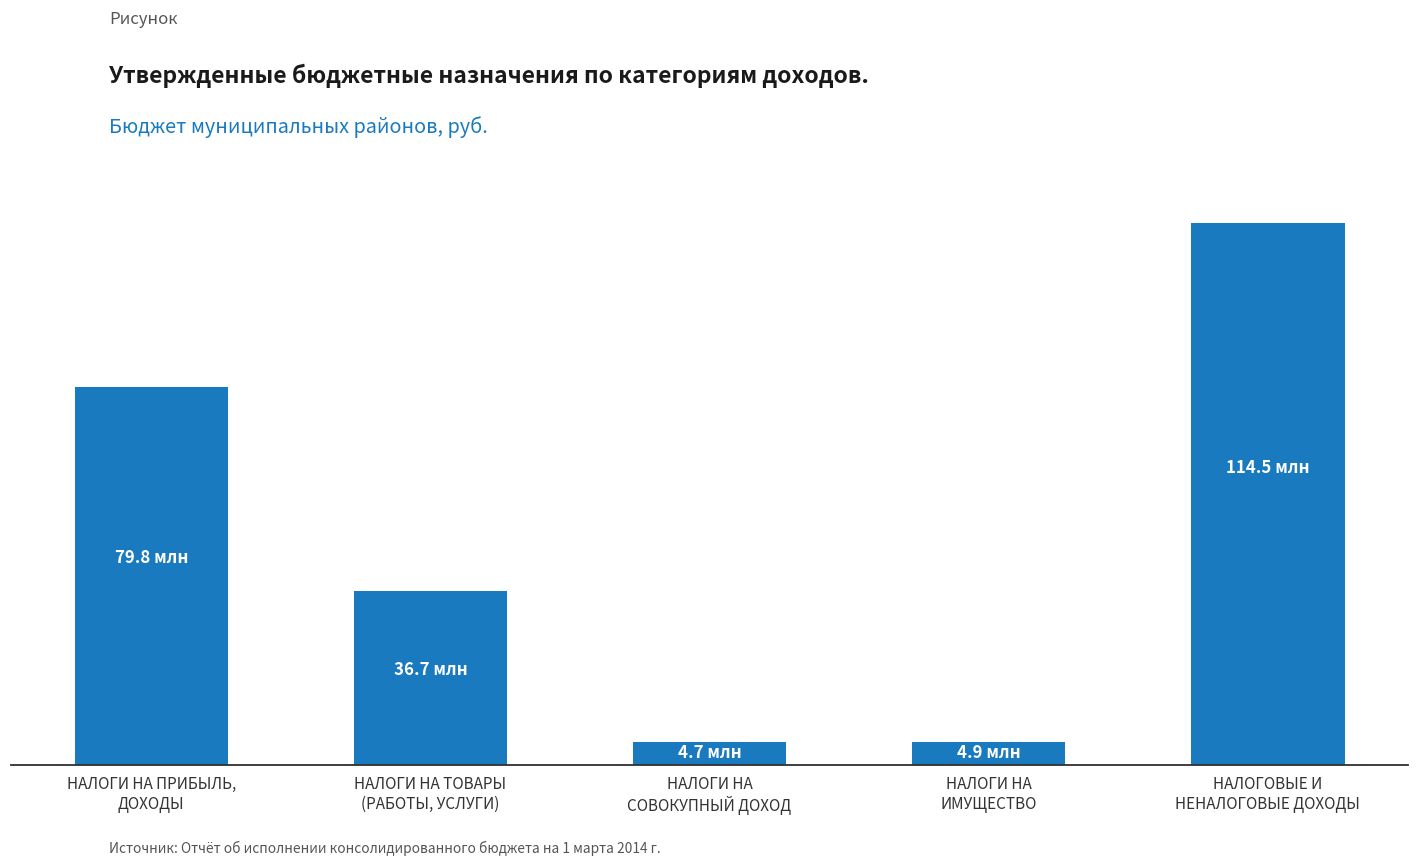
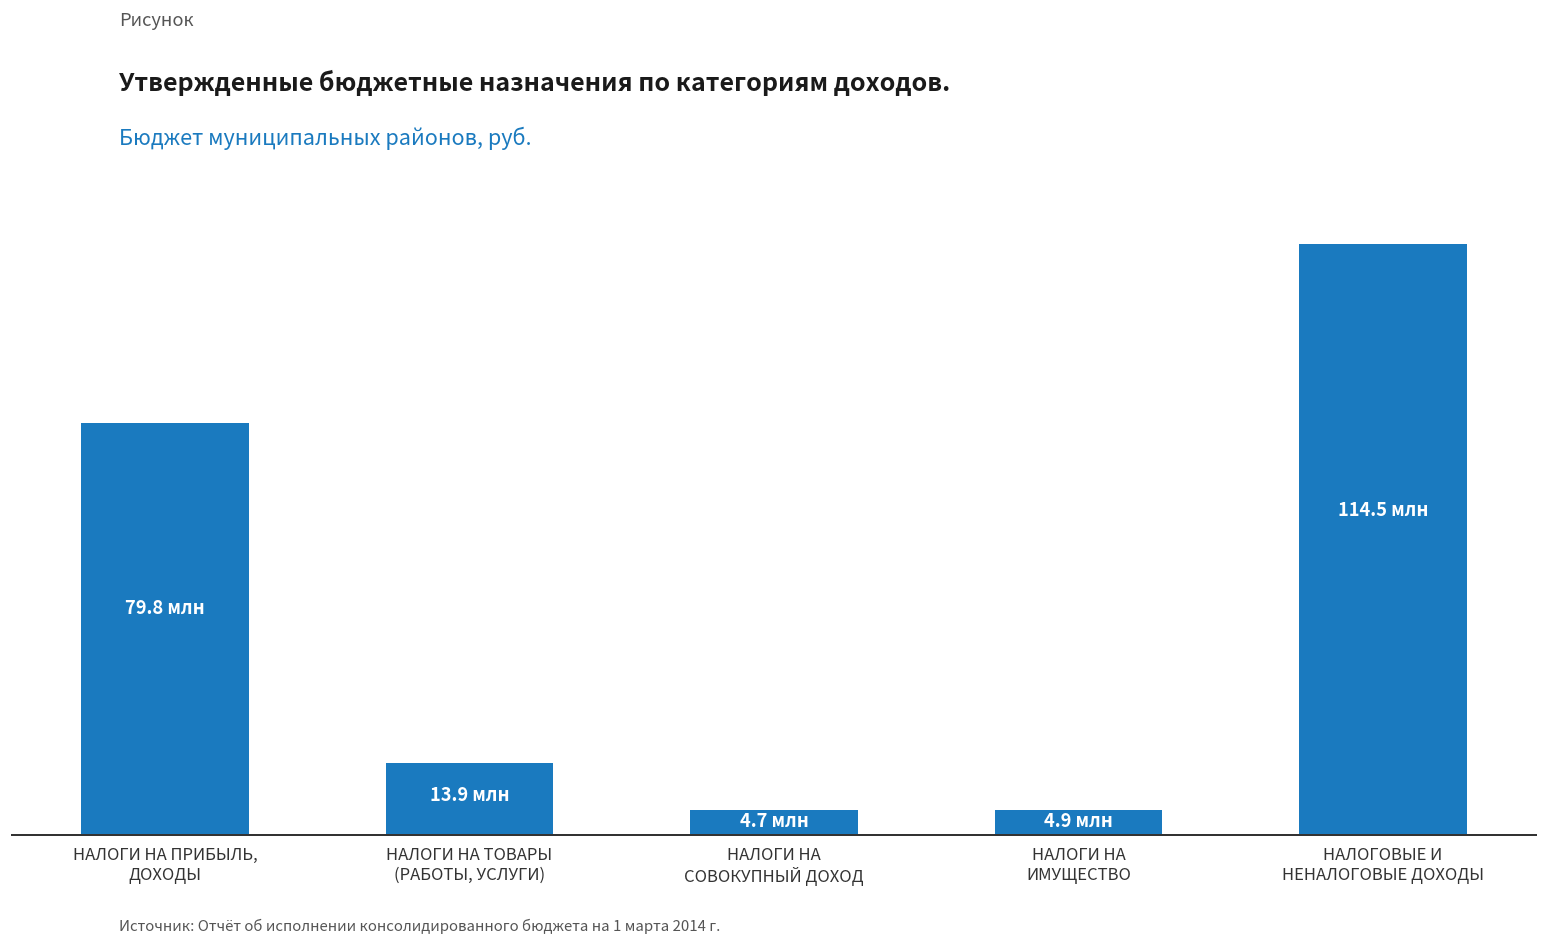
НАЛОГИ НА ТОВАРЫ (РАБОТЫ, УСЛУГИ): 36.7 -> 13.9
